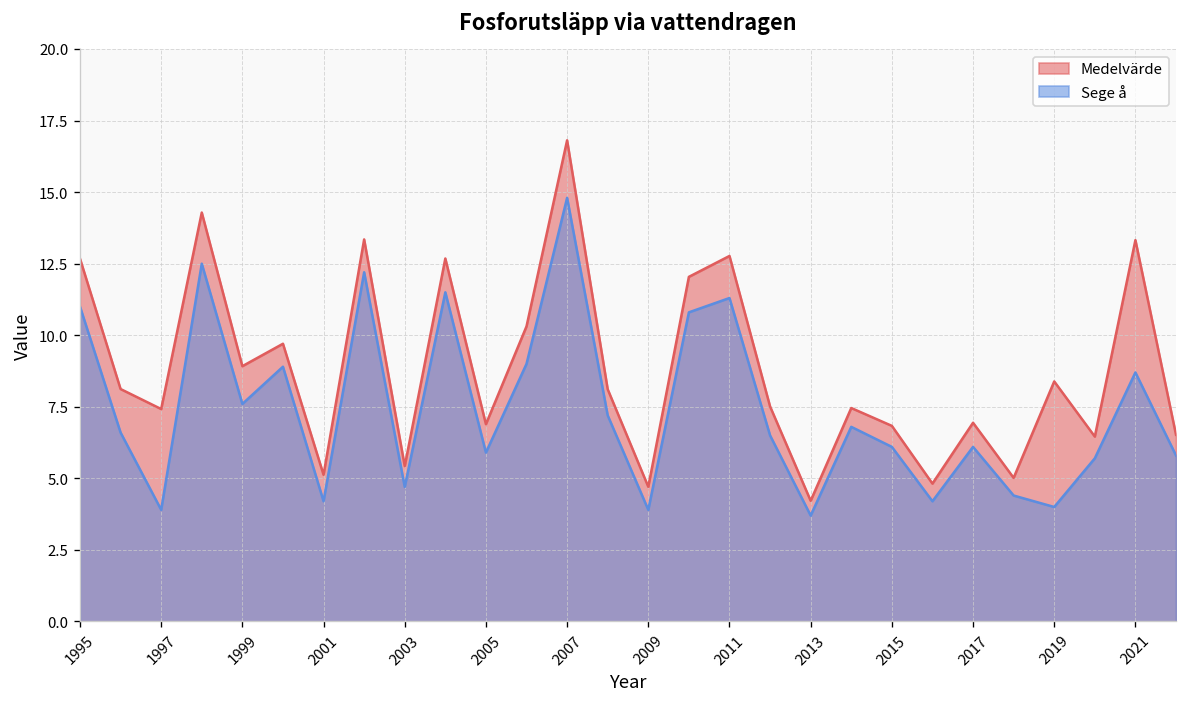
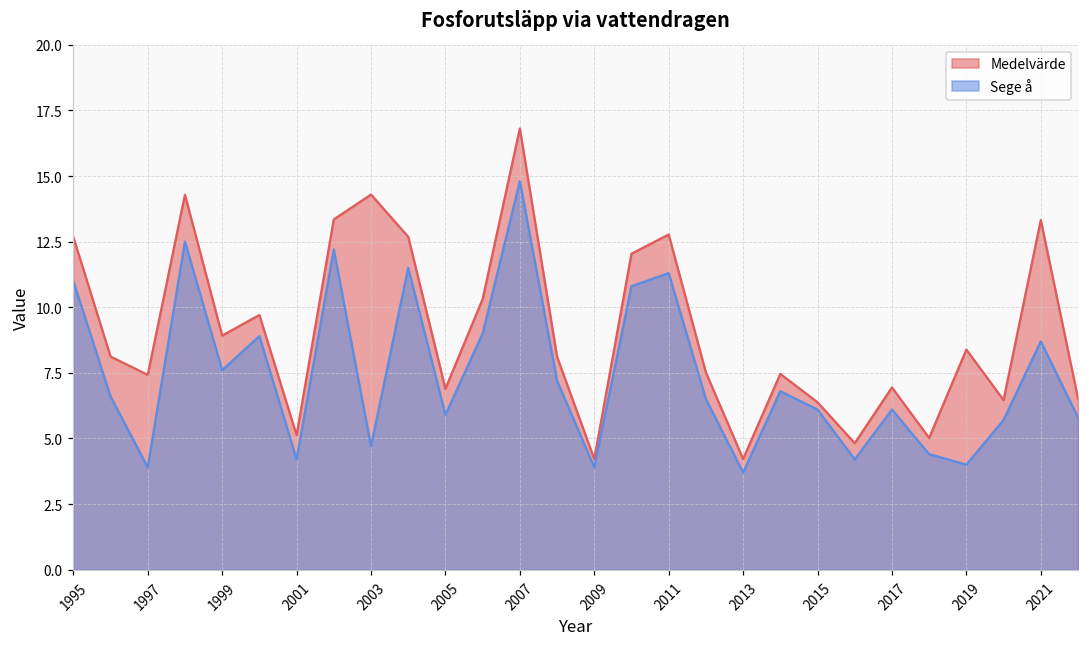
Medelvärde, 2003: 5.4 -> 14.3
Medelvärde, 2009: 4.7 -> 4.2
Medelvärde, 2015: 6.8 -> 6.4
